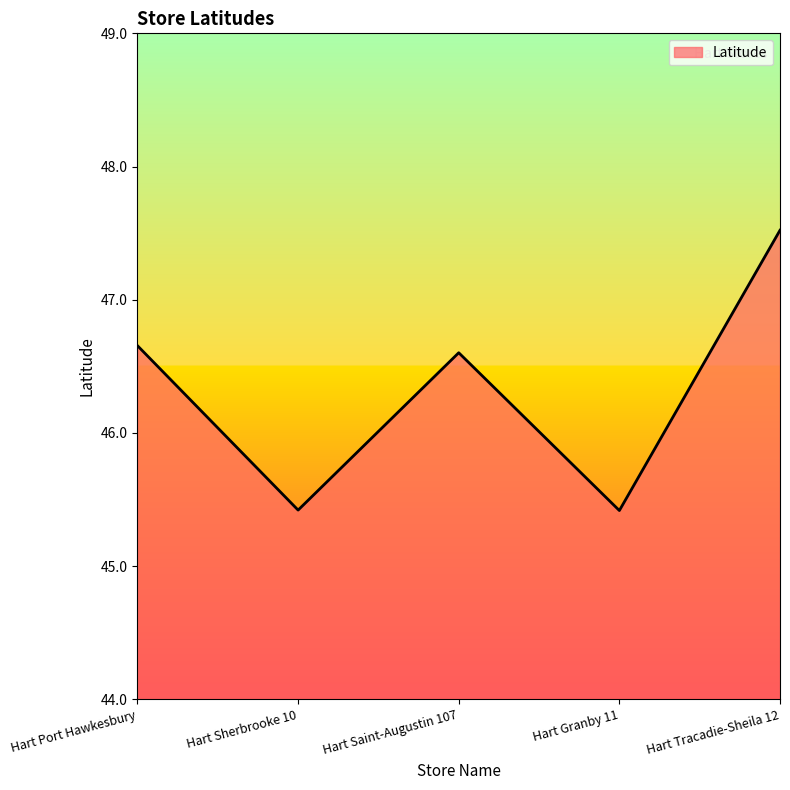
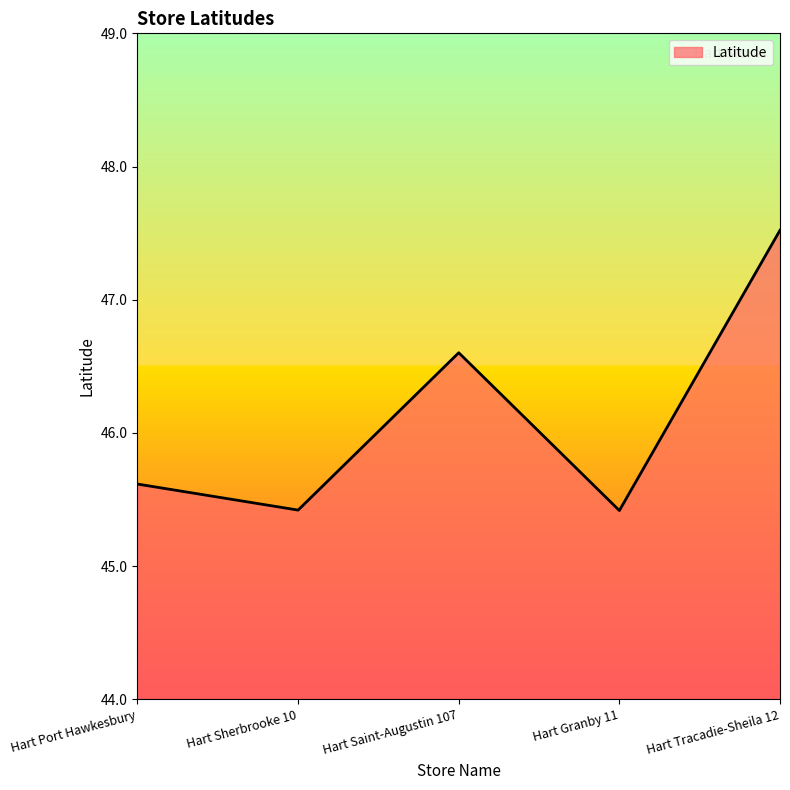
Hart Port Hawkesbury: 46.66 -> 45.62
